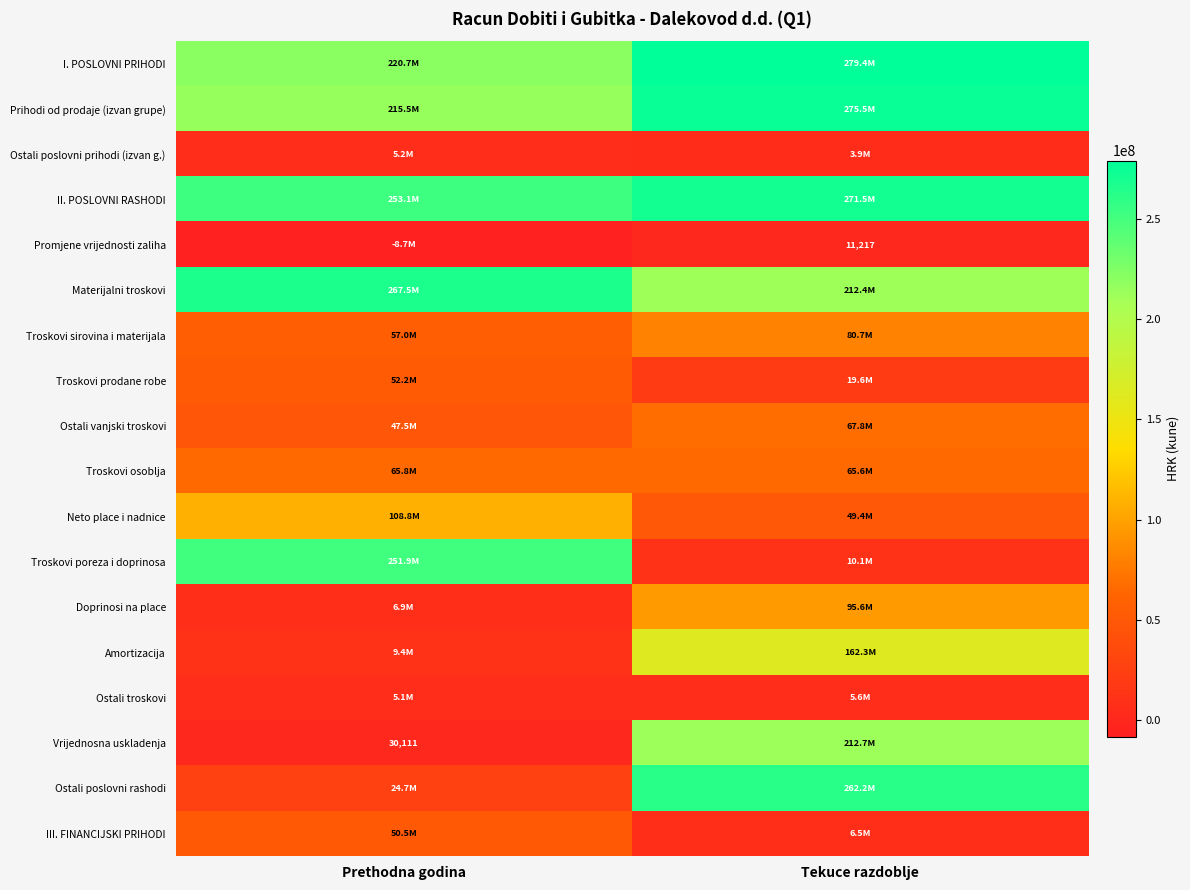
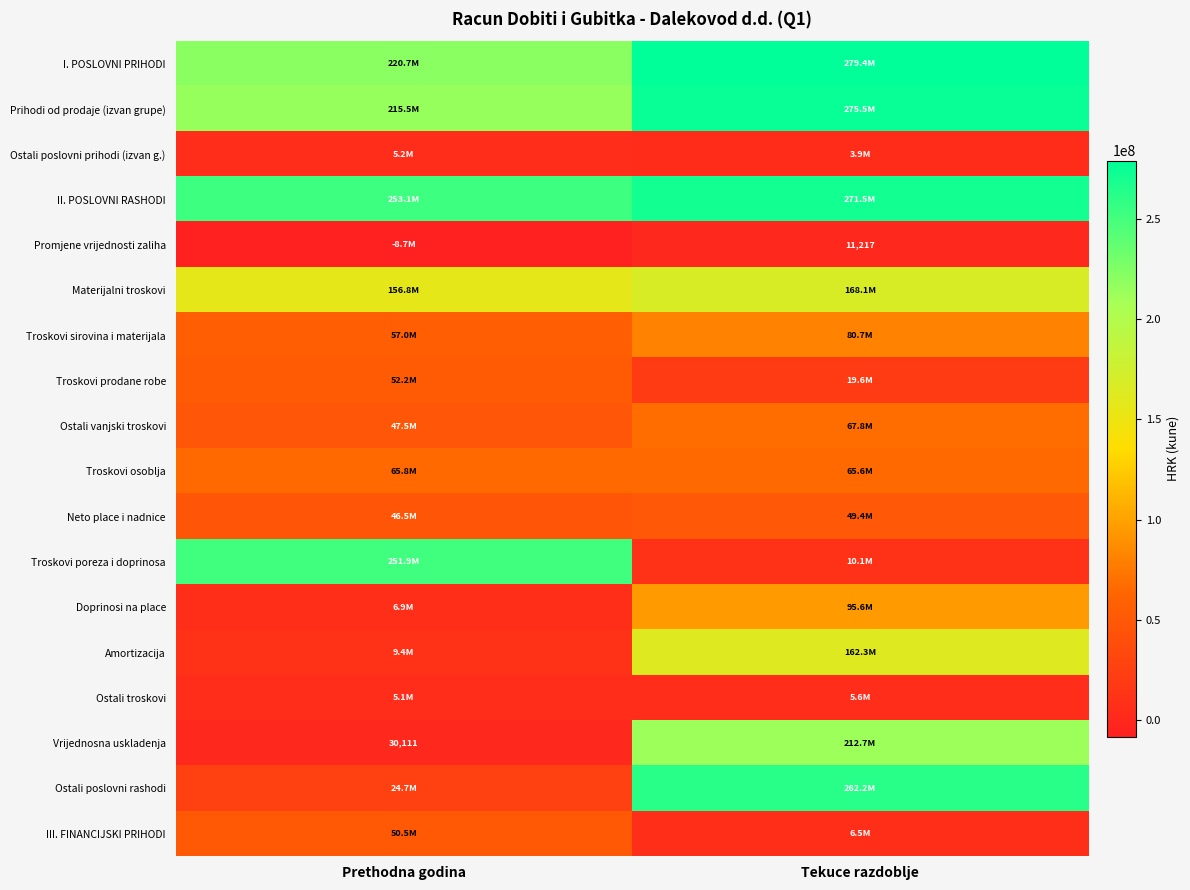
Materijalni troskovi, Prethodna godina: 267.5M -> 156.8M
Materijalni troskovi, Tekuce razdoblje: 212.4M -> 168.1M
Neto place i nadnice, Prethodna godina: 108.8M -> 46.5M
